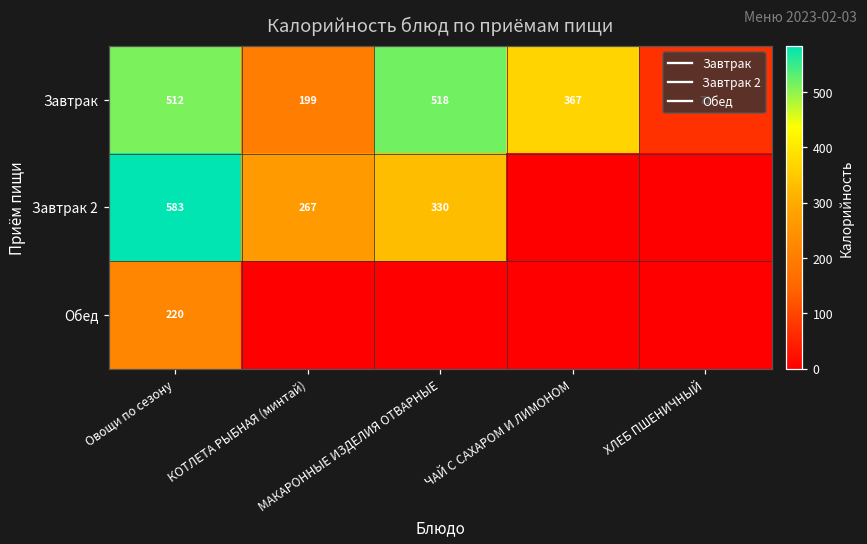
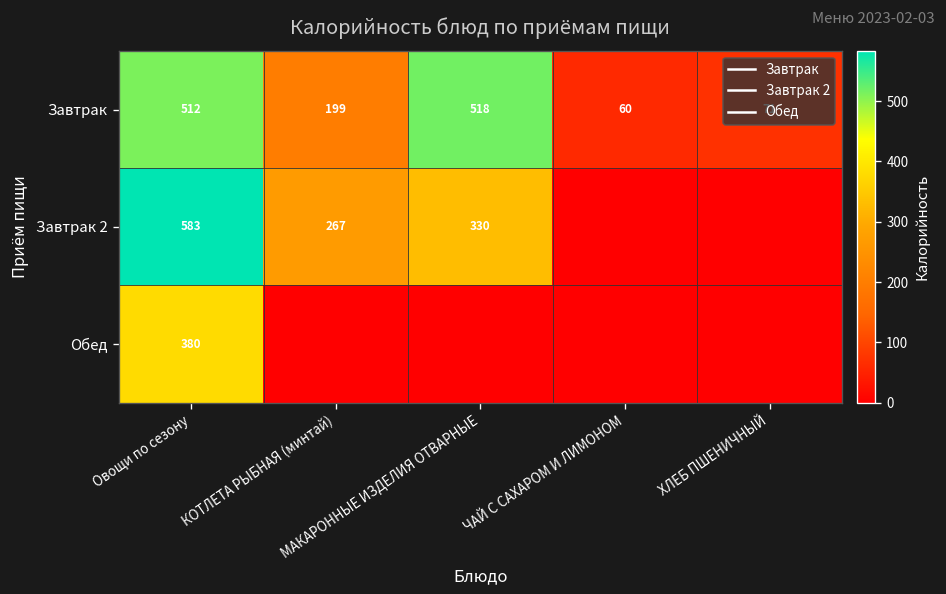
Завтрак, ЧАЙ С САХАРОМ И ЛИМОНОМ: 367 -> 60
Обед, Овощи по сезону: 220 -> 380
